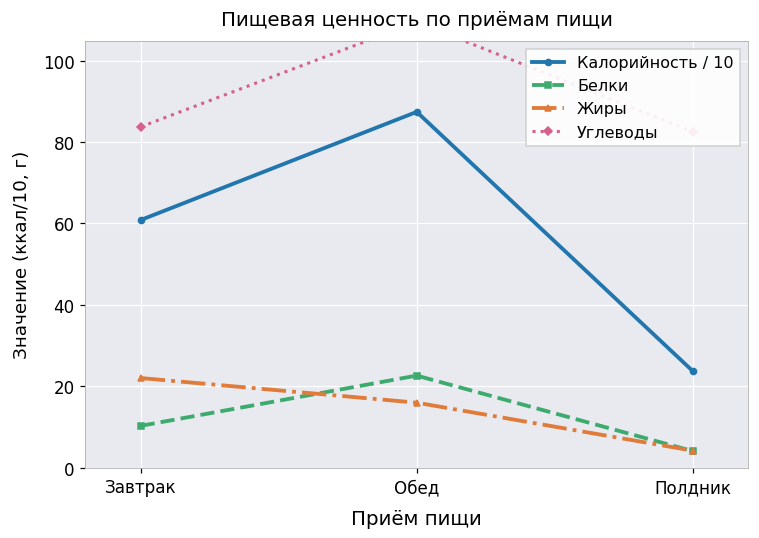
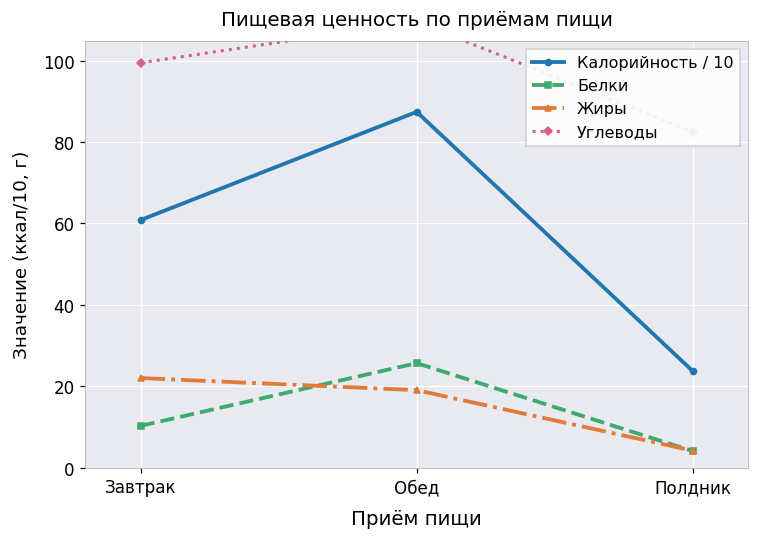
Углеводы, Завтрак: 84 -> 99
Белки, Обед: 23 -> 26
Жиры, Обед: 16 -> 19
